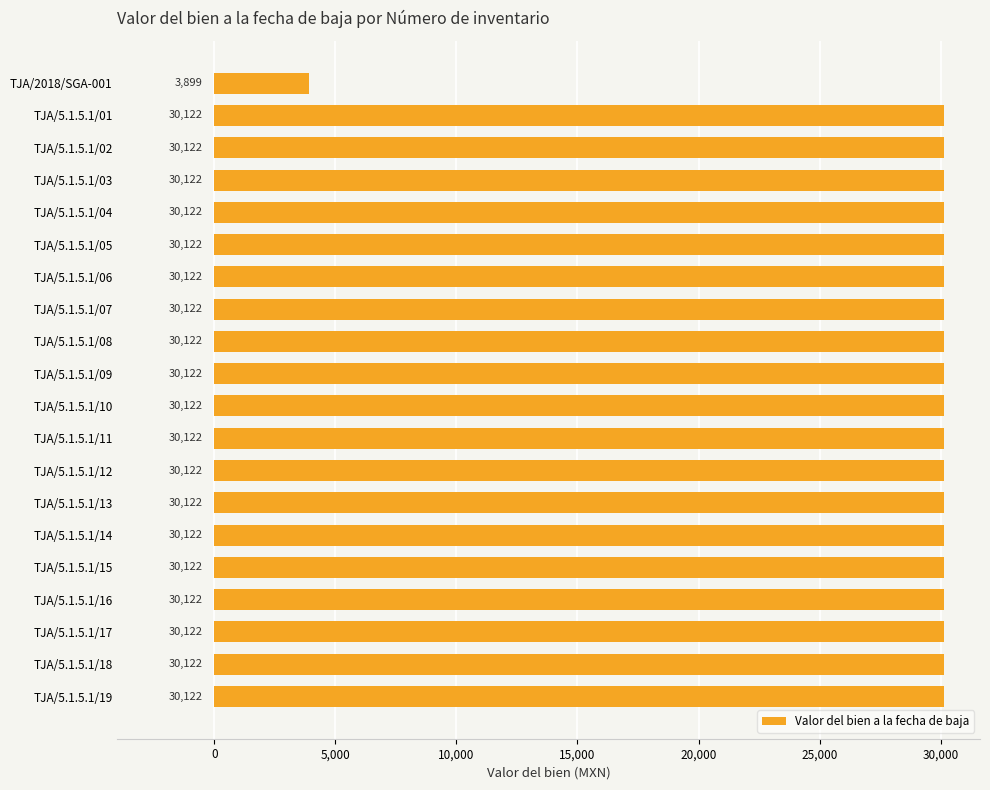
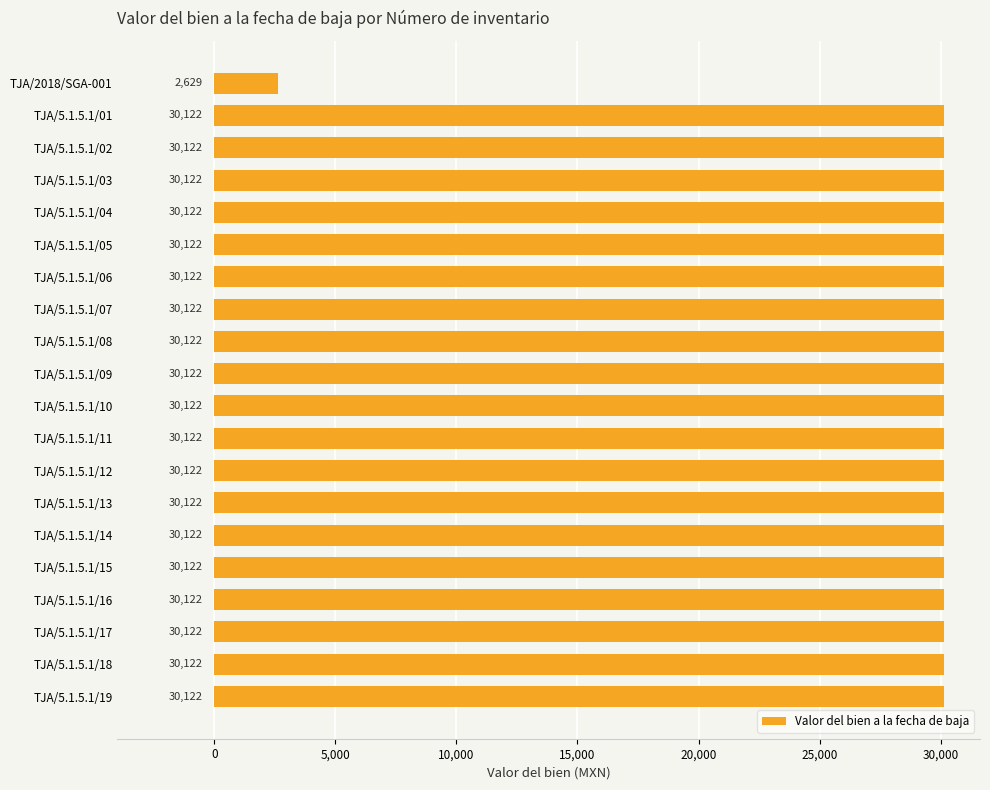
TJA/2018/SGA-001: 3,899 -> 2,629
